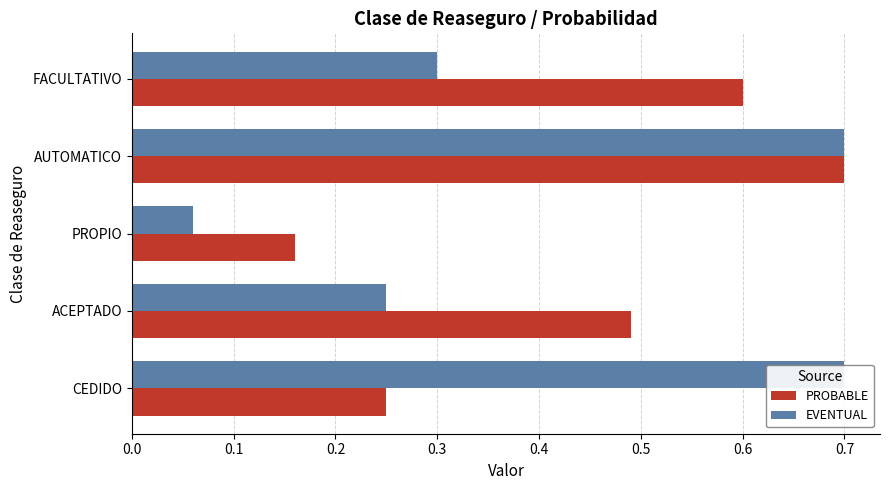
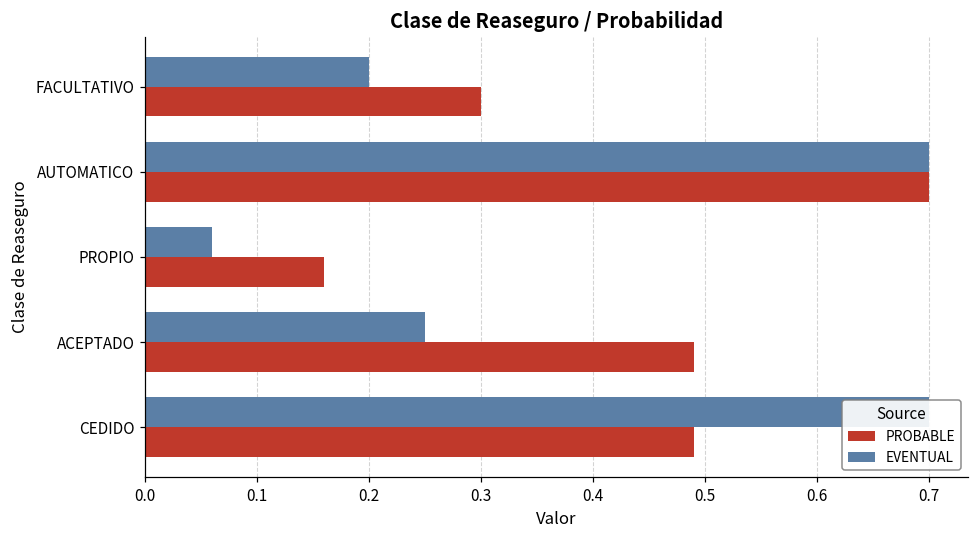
EVENTUAL, FACULTATIVO: 0.3 -> 0.2
PROBABLE, FACULTATIVO: 0.6 -> 0.3
PROBABLE, CEDIDO: 0.25 -> 0.49
